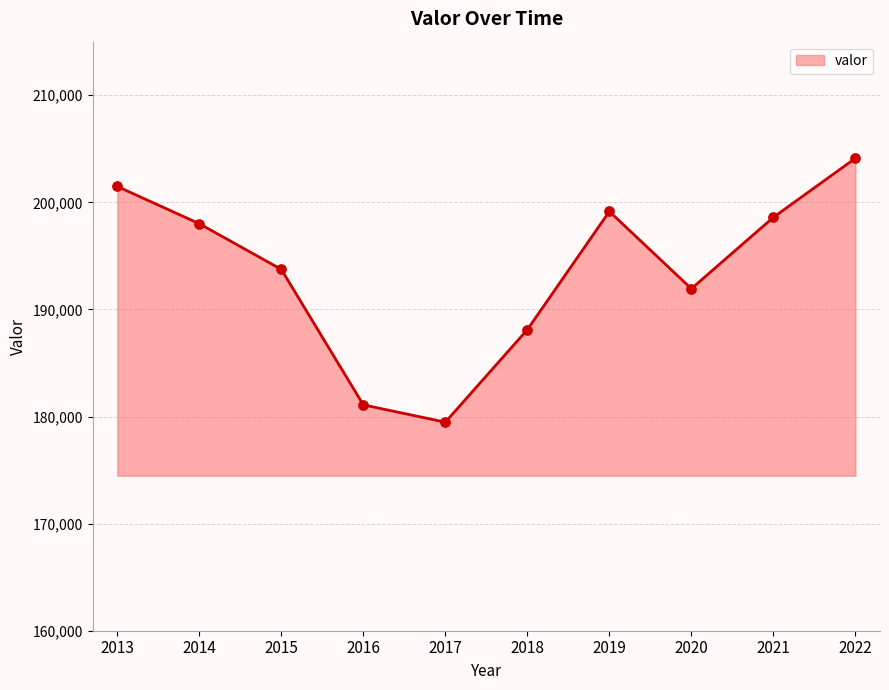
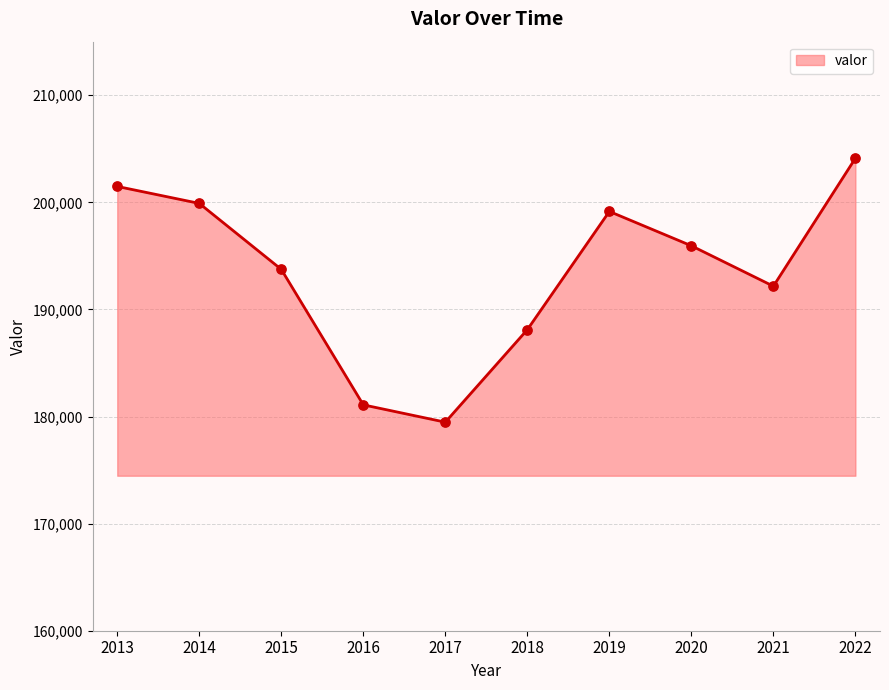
2014: 198,000 -> 199,900
2020: 191,900 -> 195,900
2021: 198,600 -> 192,200
